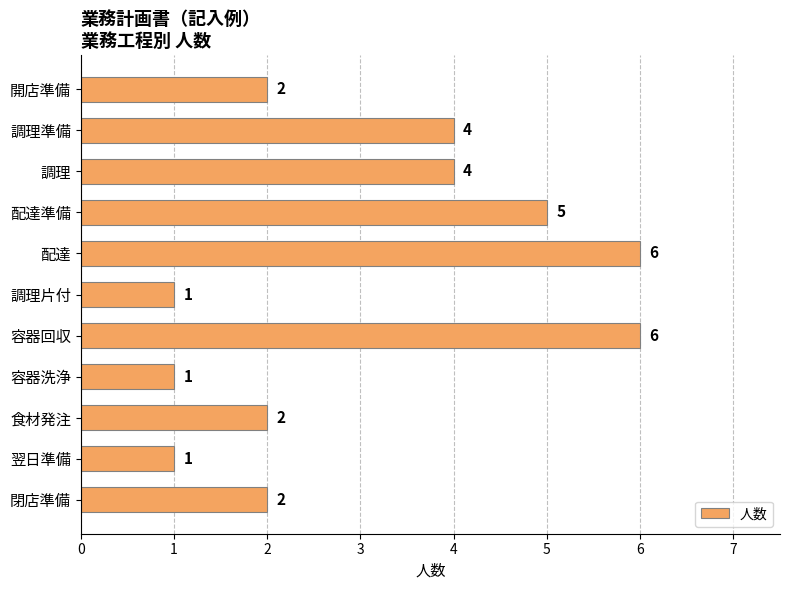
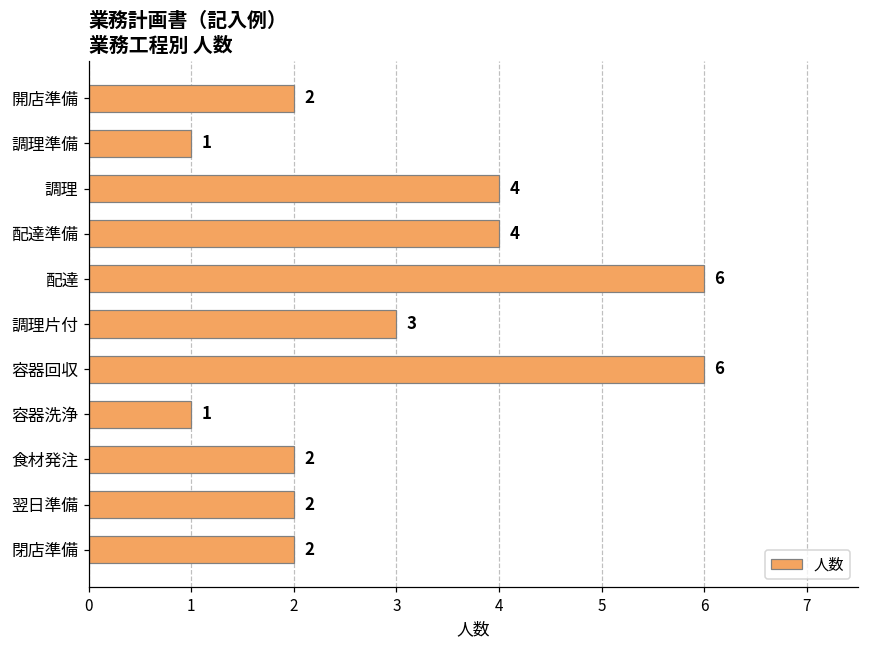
調理準備: 4 -> 1
配達準備: 5 -> 4
調理片付: 1 -> 3
翌日準備: 1 -> 2
